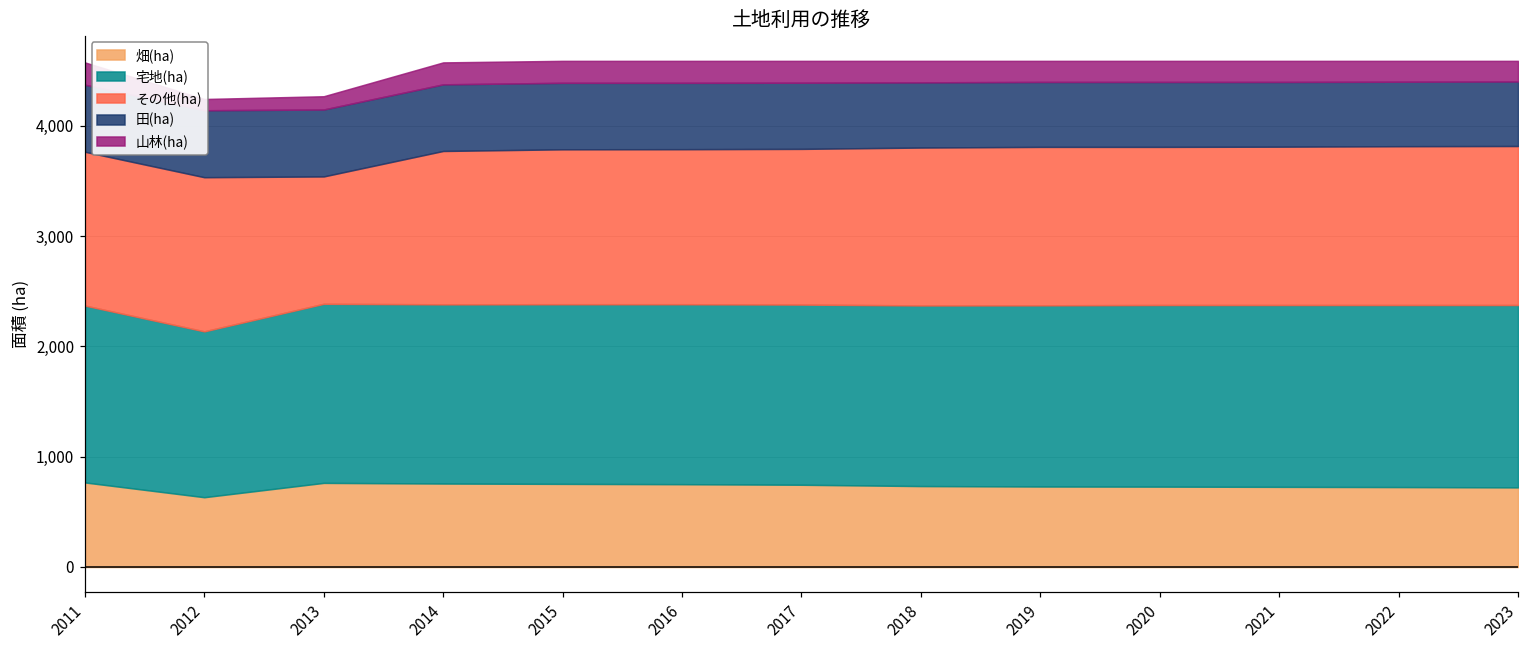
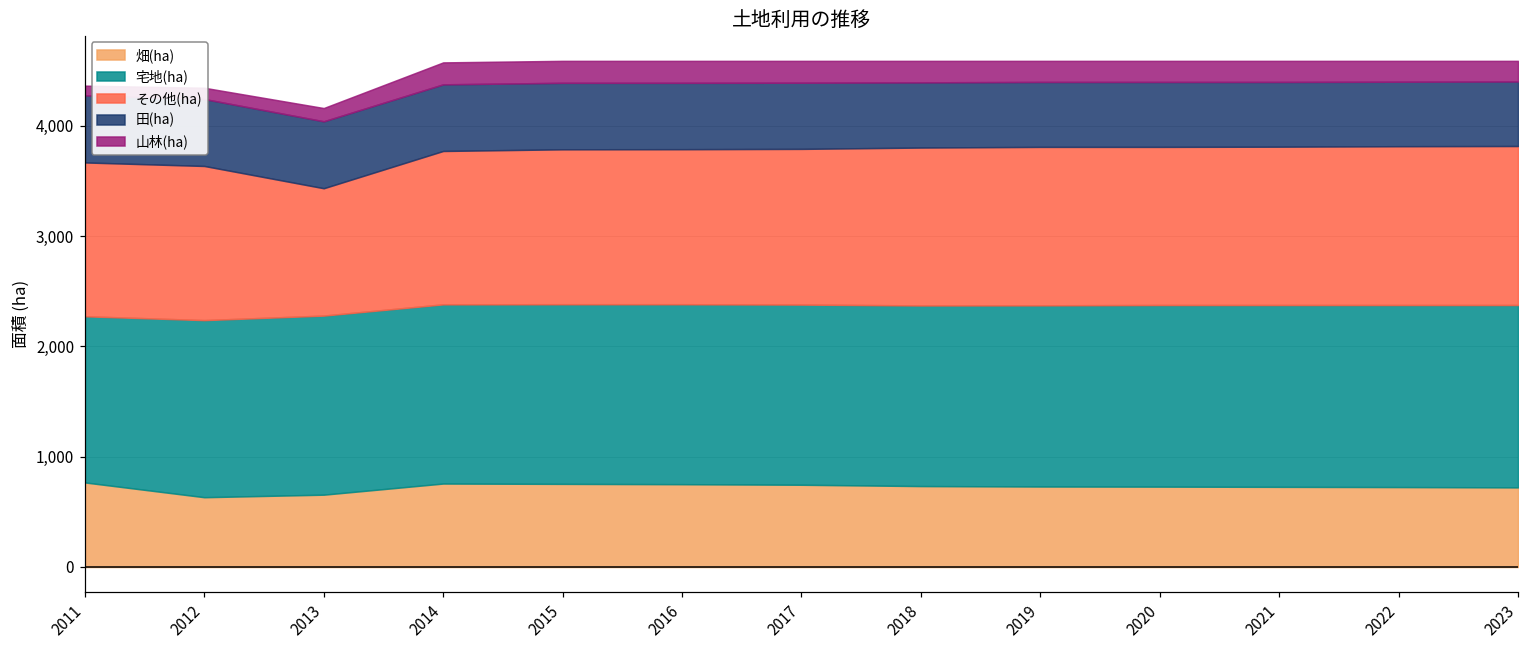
宅地(ha), 2011: 1,600 -> 1,510
山林(ha), 2011: 200 -> 90
宅地(ha), 2012: 1,500 -> 1,610
畑(ha), 2013: 760 -> 660
